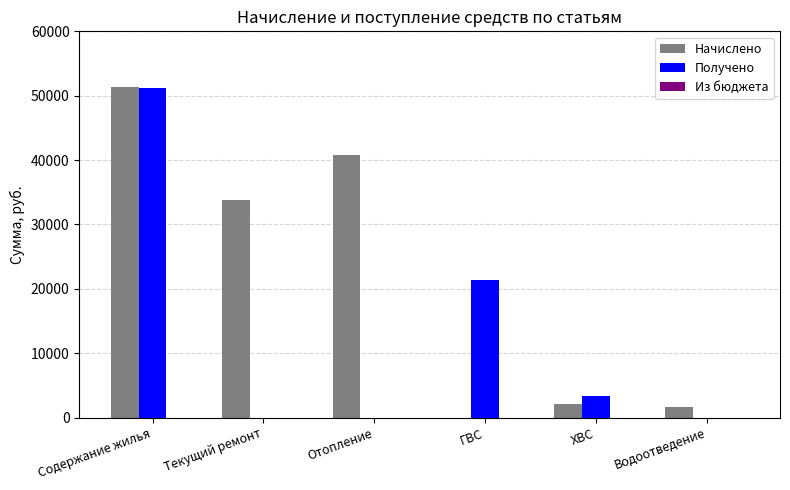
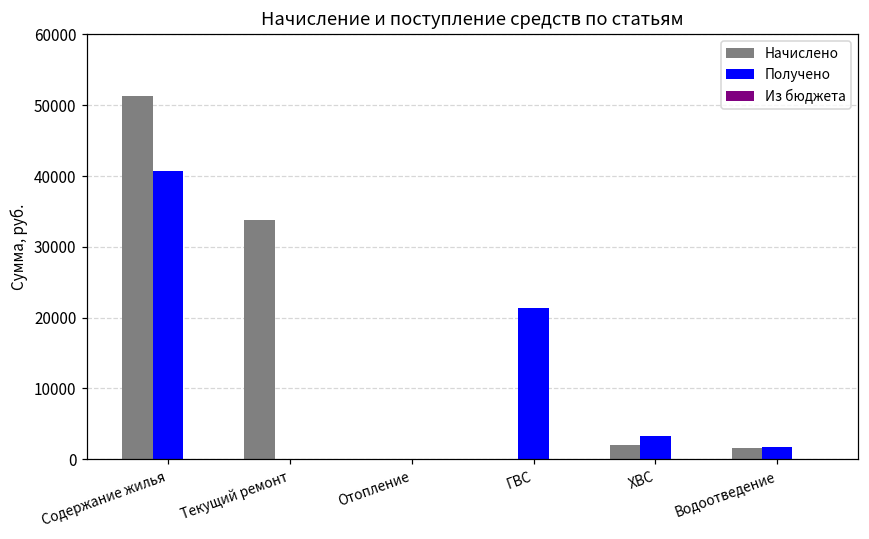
Получено, Содержание жилья: 51000 -> 41000
Начислено, Отопление: 41000 -> 0
Получено, Водоотведение: 0 -> 2000
